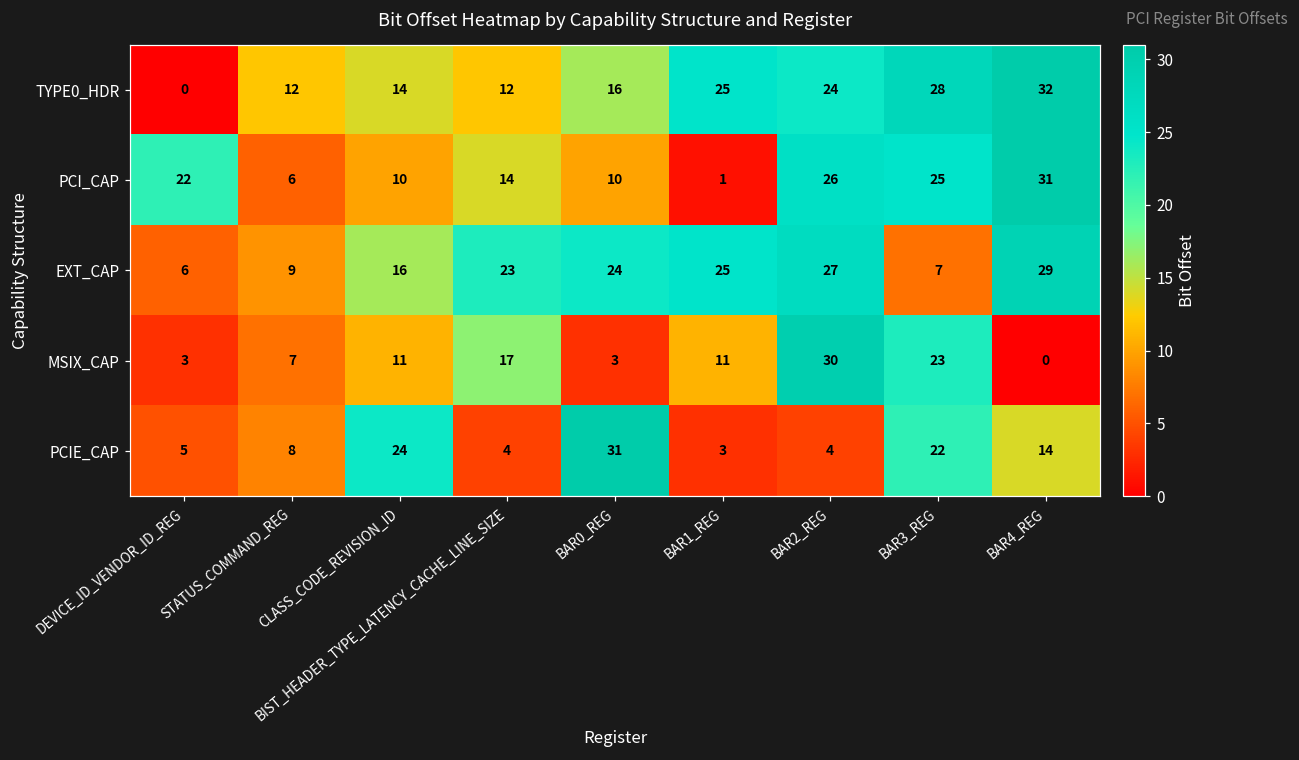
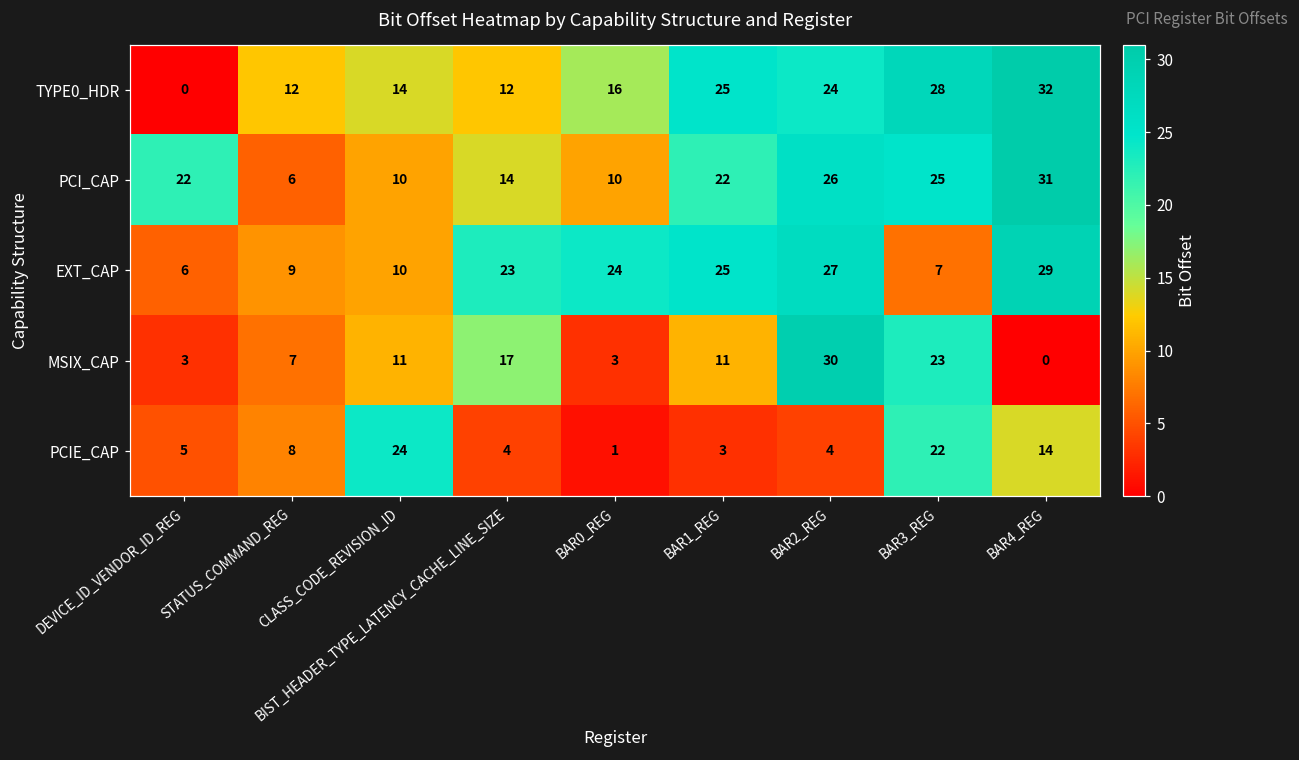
PCI_CAP, BAR1_REG: 1 -> 22
EXT_CAP, CLASS_CODE_REVISION_ID: 16 -> 10
PCIE_CAP, BAR0_REG: 31 -> 1
